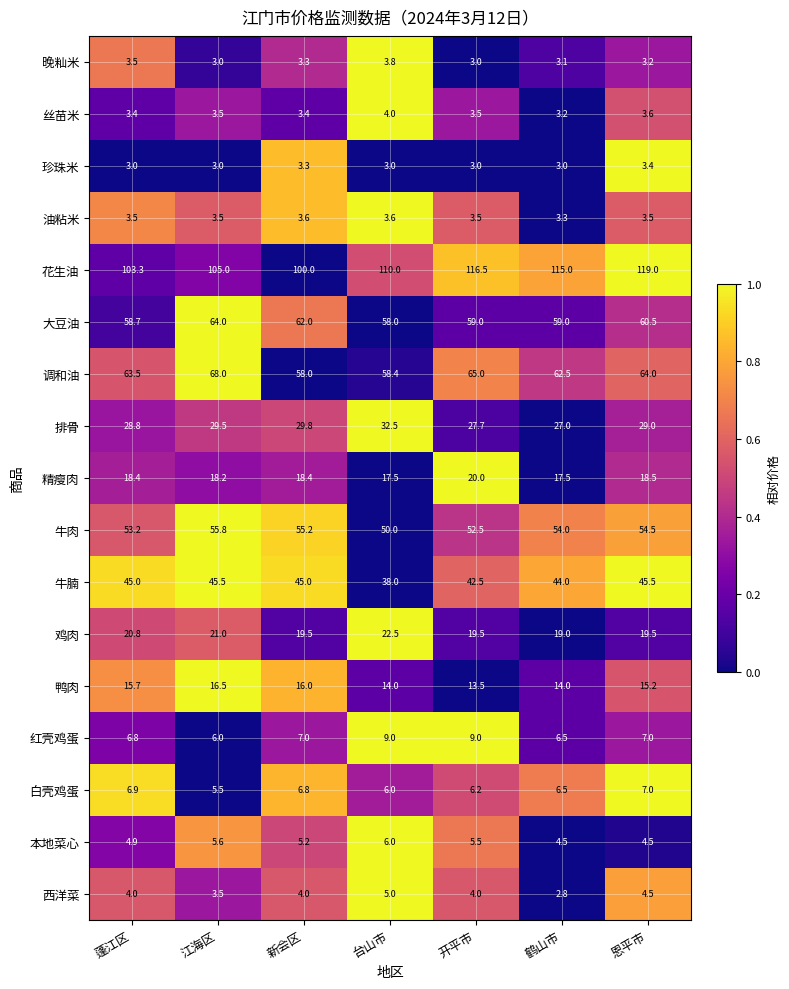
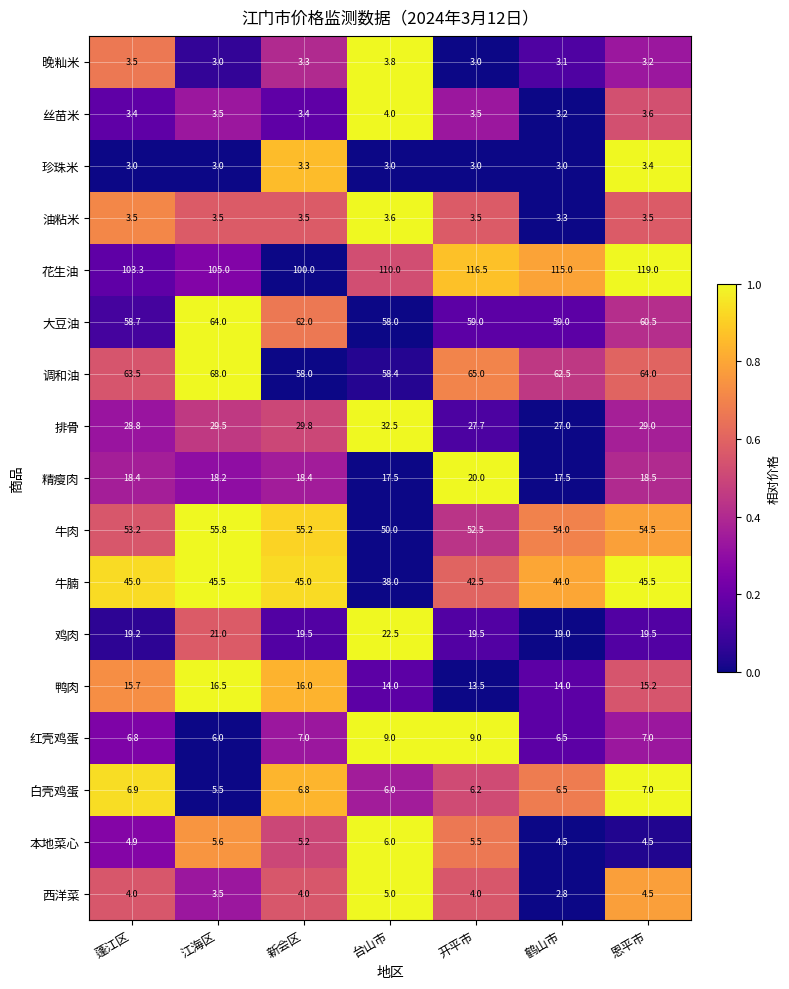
油粘米, 新会区: 3.6 -> 3.5
鸡肉, 蓬江区: 20.8 -> 19.2
